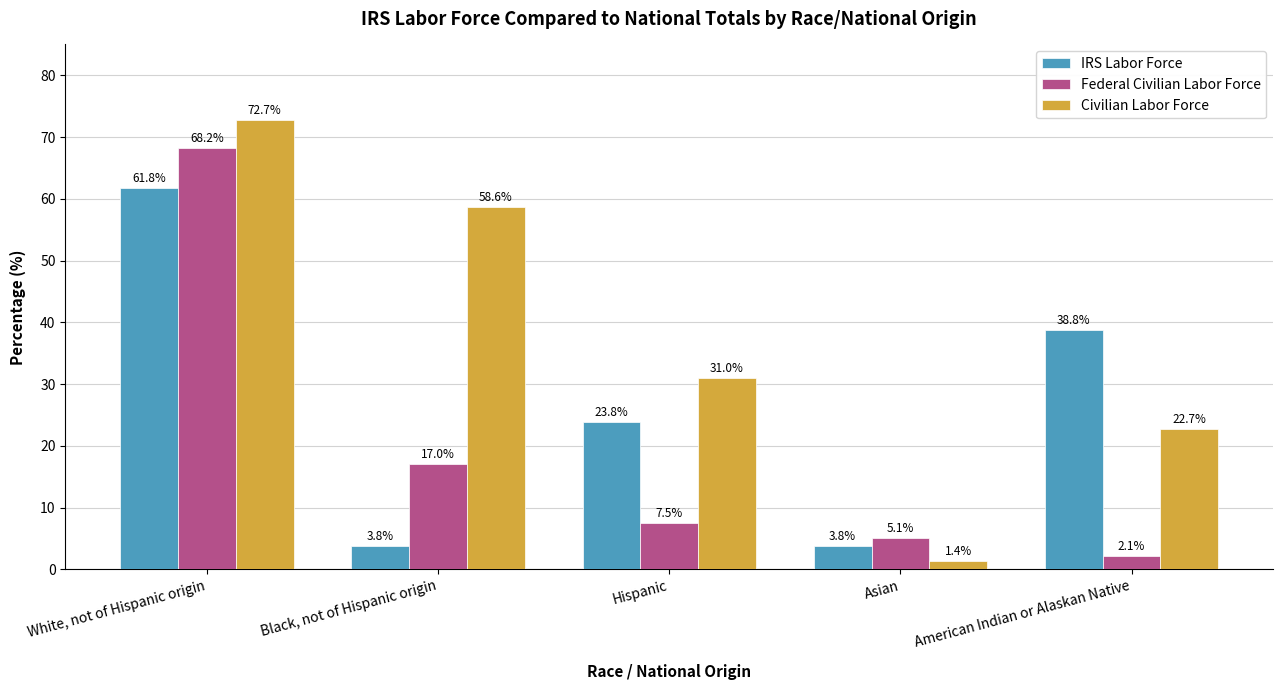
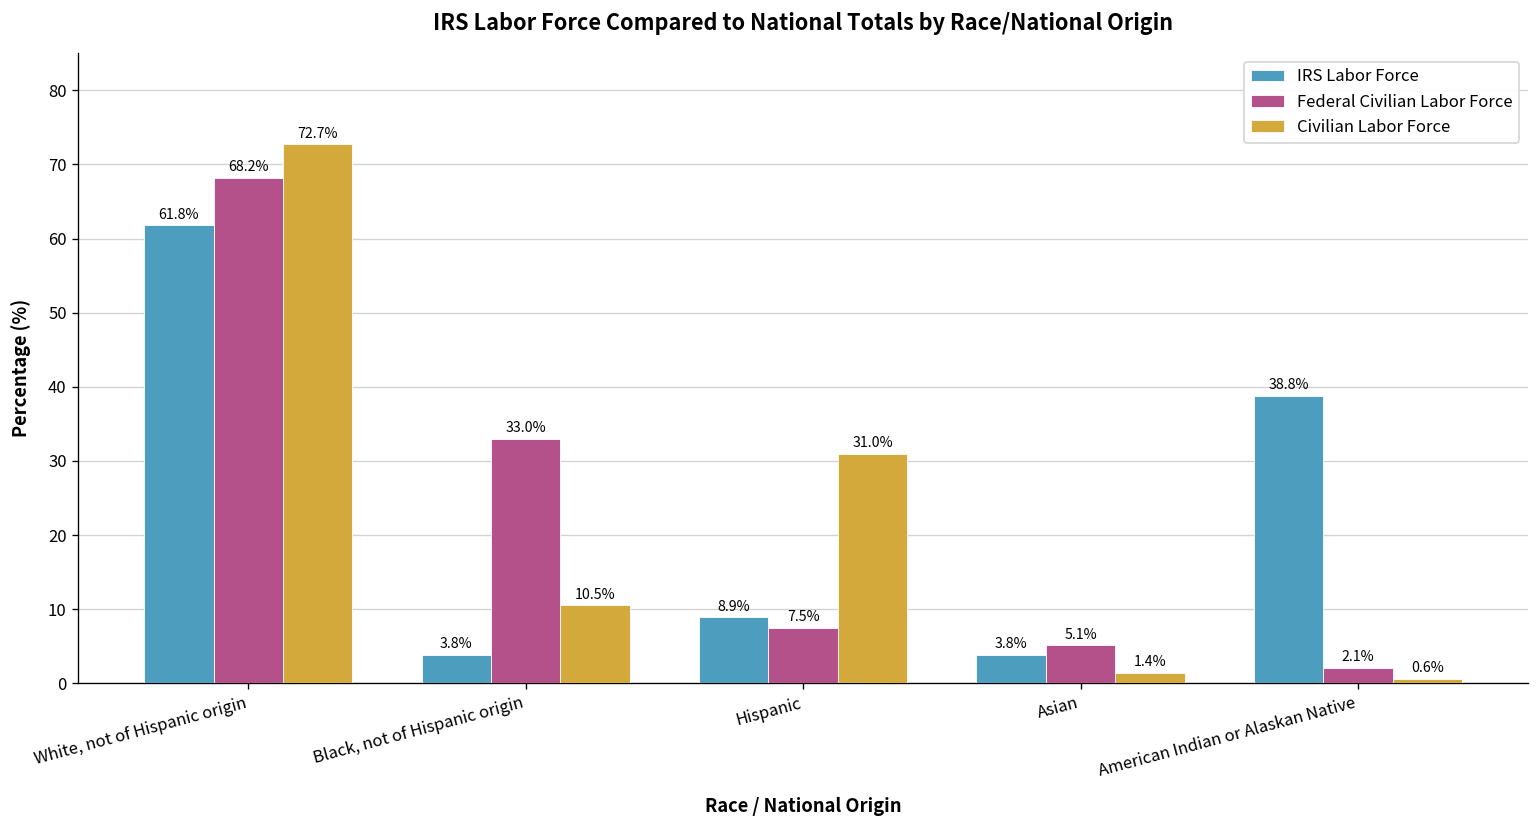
Federal Civilian Labor Force, Black, not of Hispanic origin: 17.0% -> 33.0%
Civilian Labor Force, Black, not of Hispanic origin: 58.6% -> 10.5%
IRS Labor Force, Hispanic: 23.8% -> 8.9%
Civilian Labor Force, American Indian or Alaskan Native: 22.7% -> 0.6%
